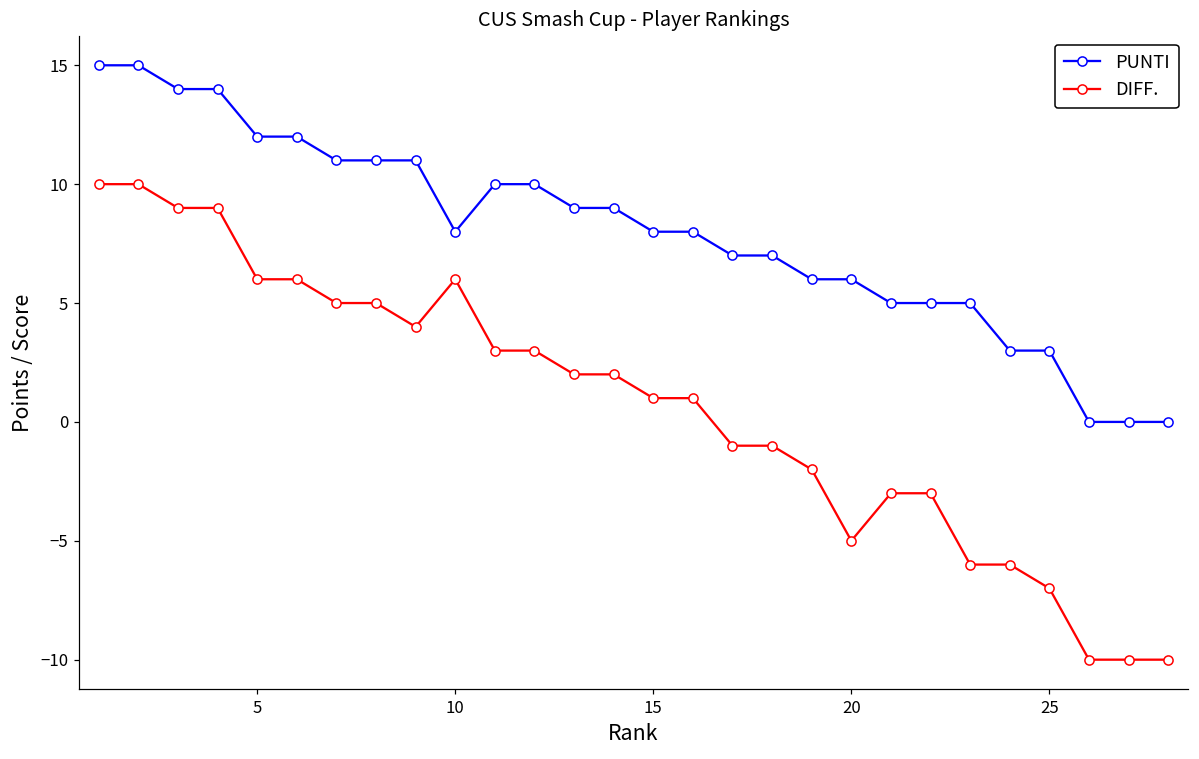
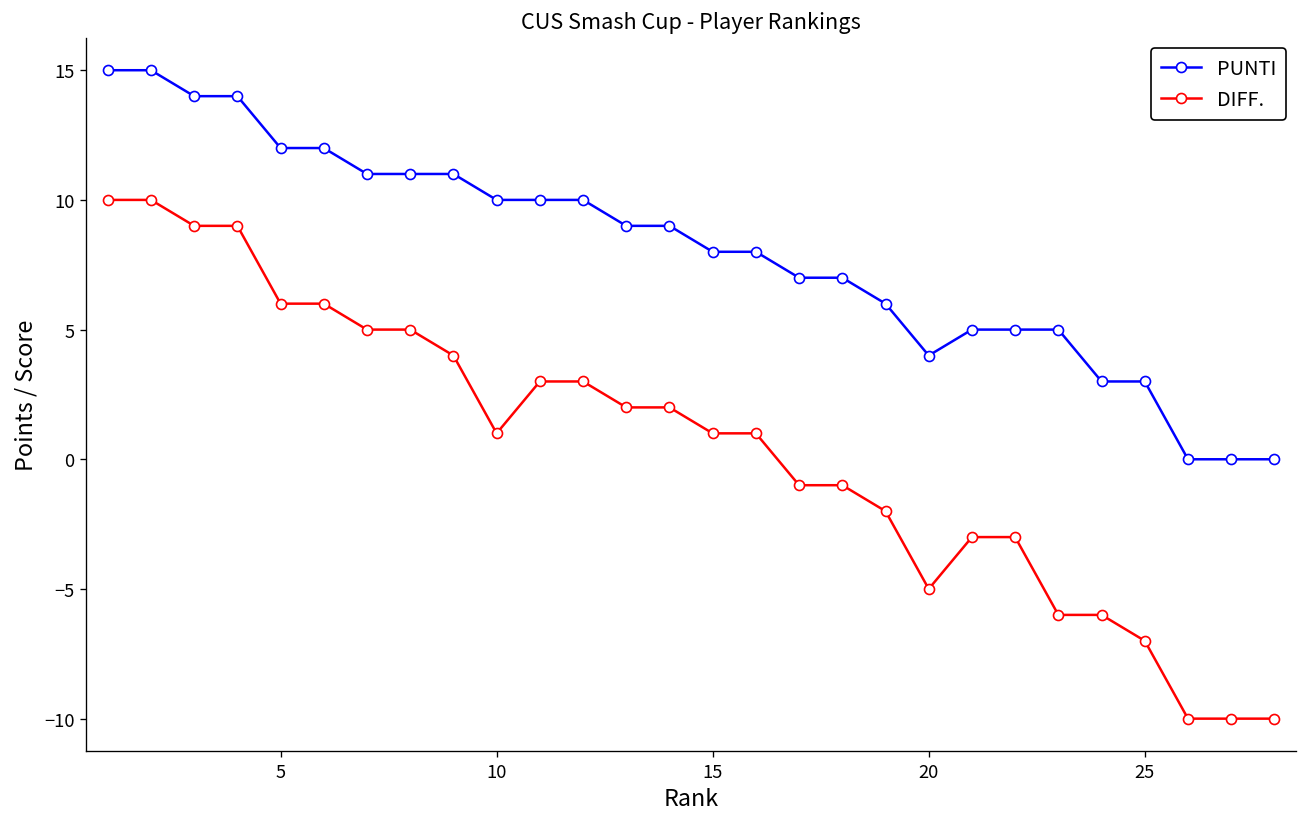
PUNTI, 10: 8 -> 10
DIFF., 10: 6 -> 1
PUNTI, 20: 6 -> 4
